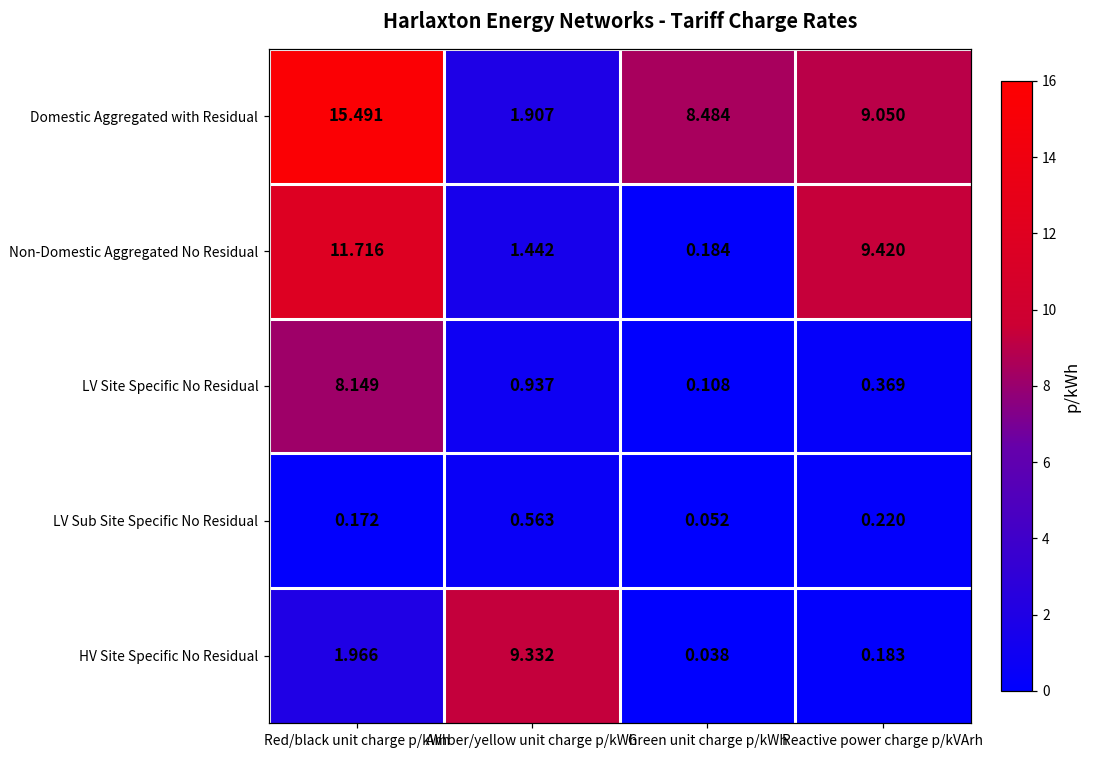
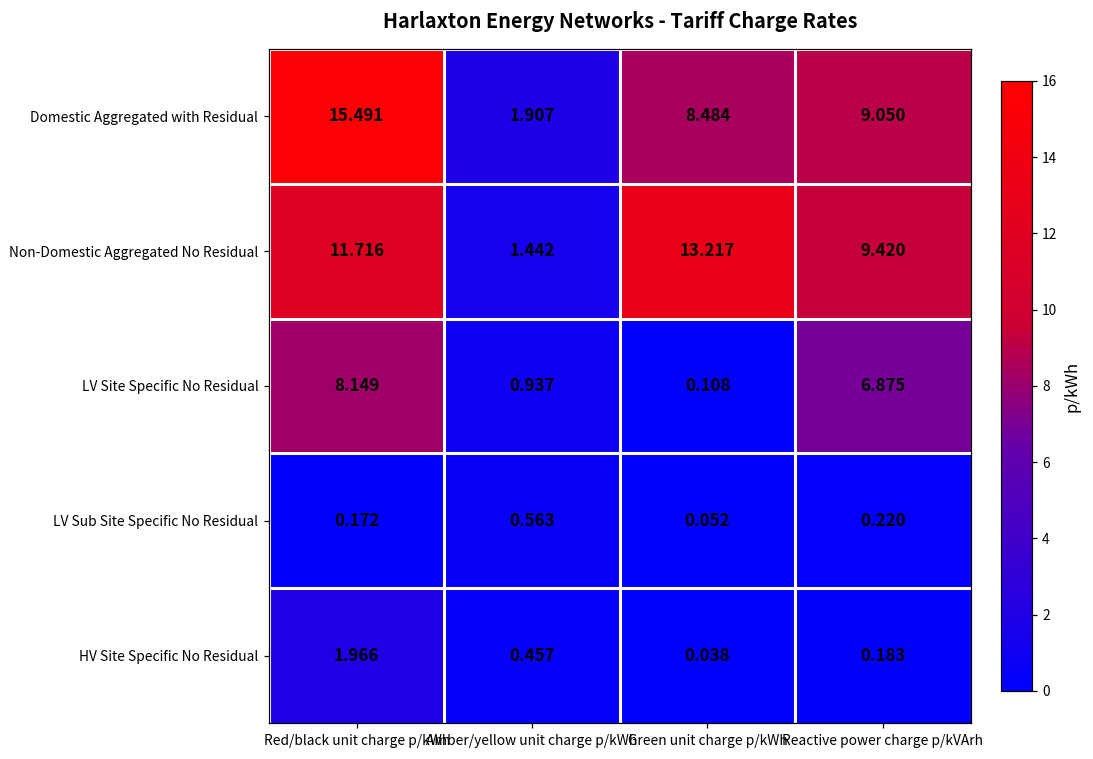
Non-Domestic Aggregated No Residual, Green unit charge p/kWh: 0.184 -> 13.217
LV Site Specific No Residual, Reactive power charge p/kVArh: 0.369 -> 6.875
HV Site Specific No Residual, Amber/yellow unit charge p/kWh: 9.332 -> 0.457
